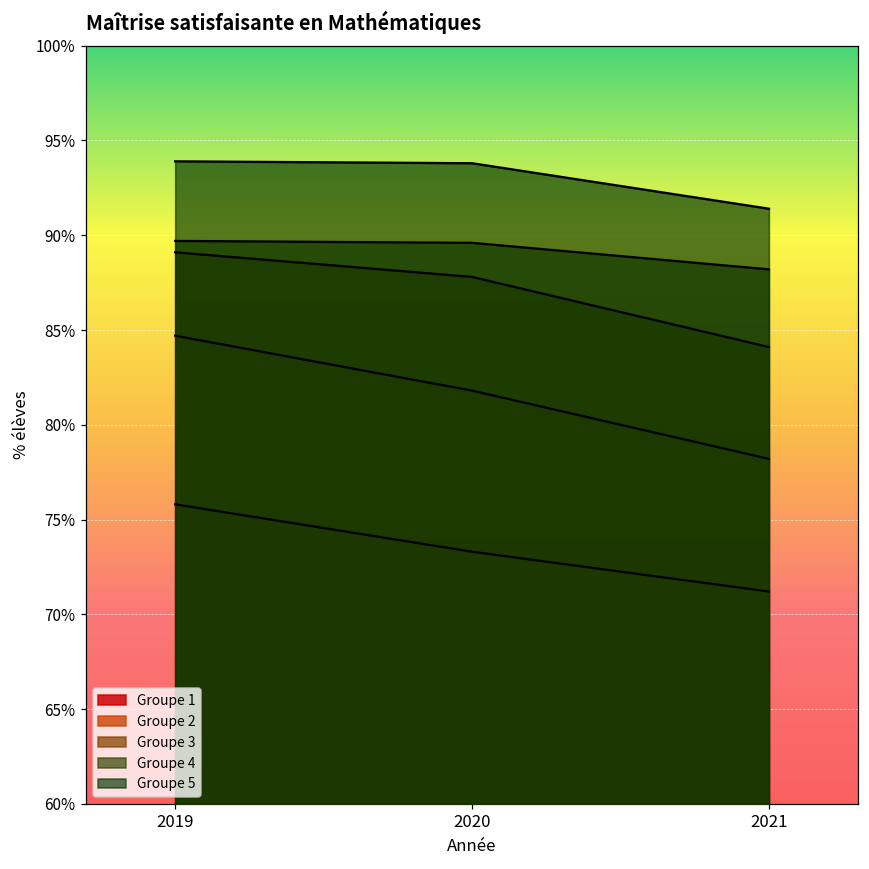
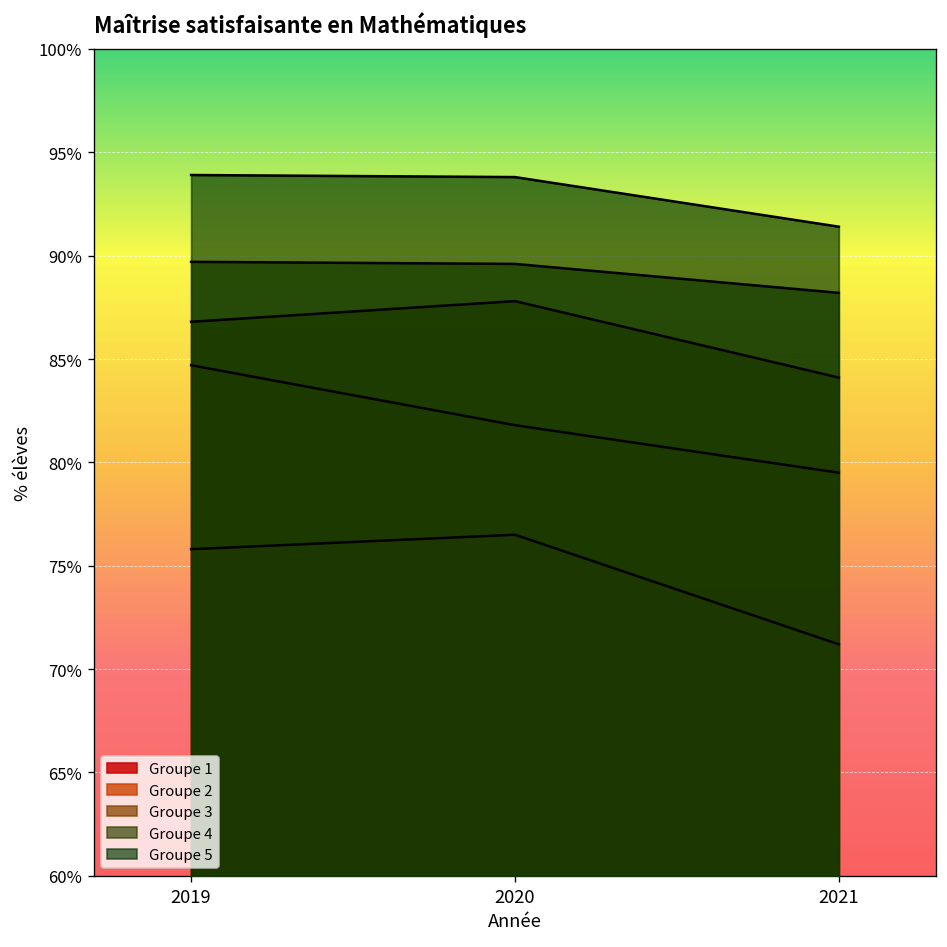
Groupe 3, 2019: 89.1% -> 86.8%
Groupe 1, 2020: 73.3% -> 76.5%
Groupe 2, 2021: 78.2% -> 79.5%
